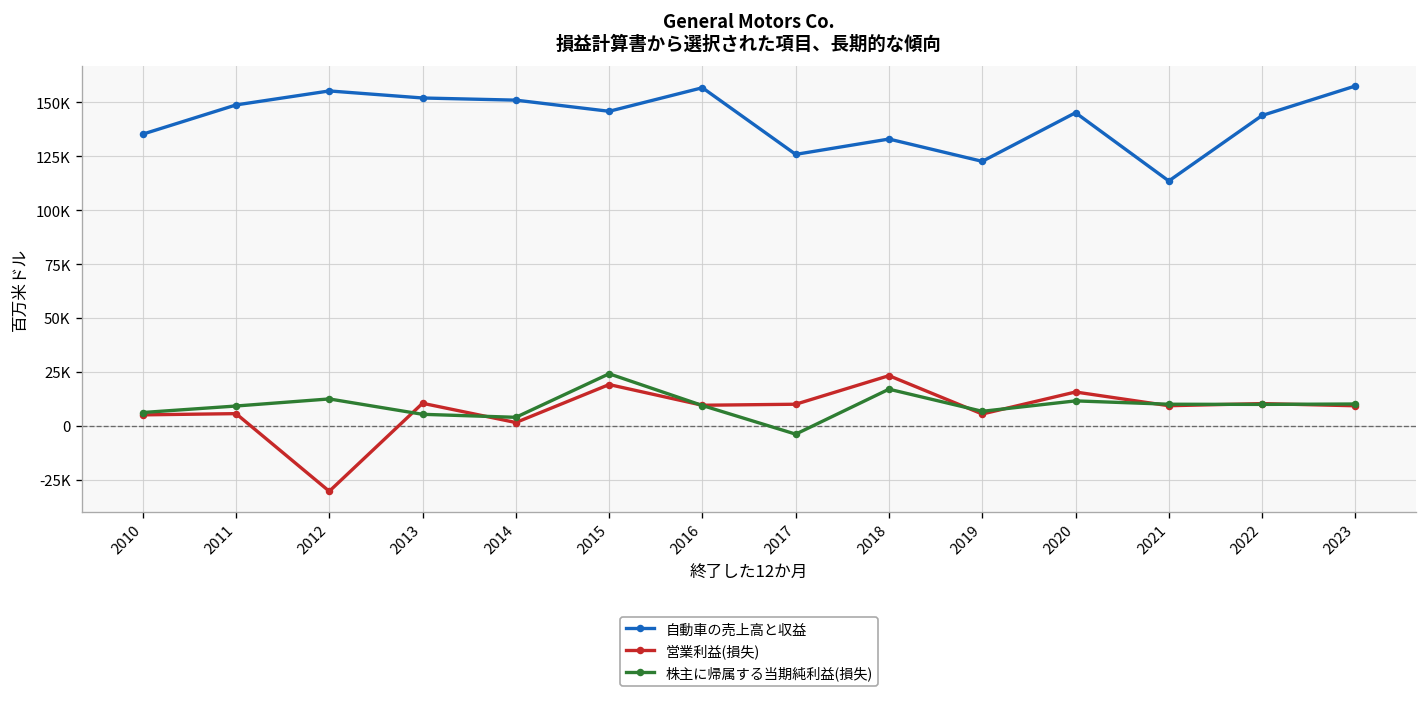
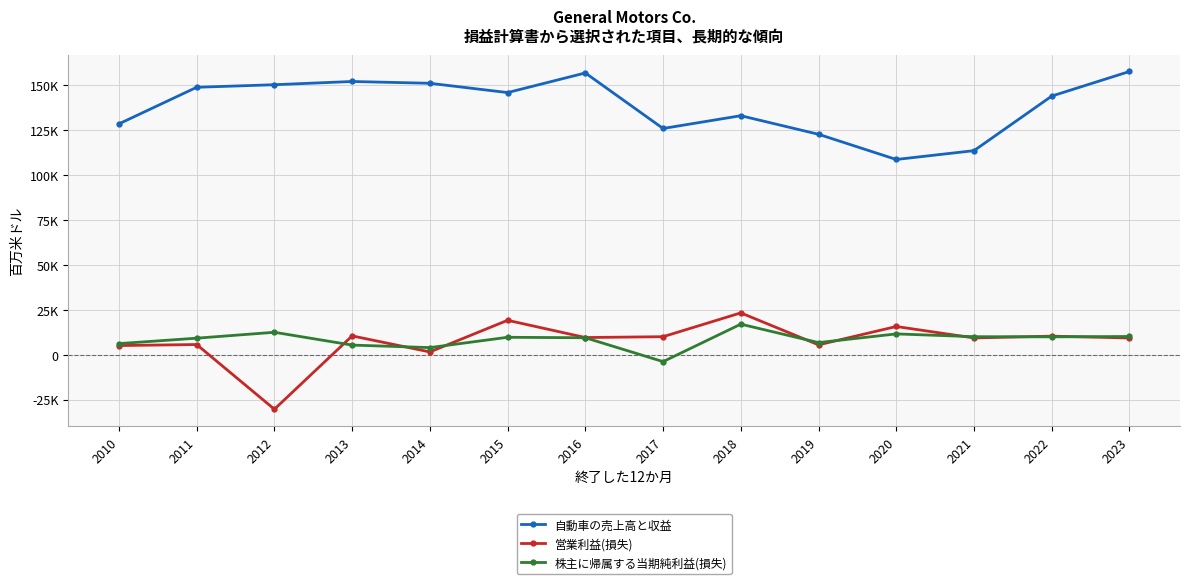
自動車の売上高と収益, 2010: 135000 -> 128000
自動車の売上高と収益, 2012: 155000 -> 150000
株主に帰属する当期純利益(損失), 2015: 24000 -> 10000
自動車の売上高と収益, 2020: 145000 -> 109000
